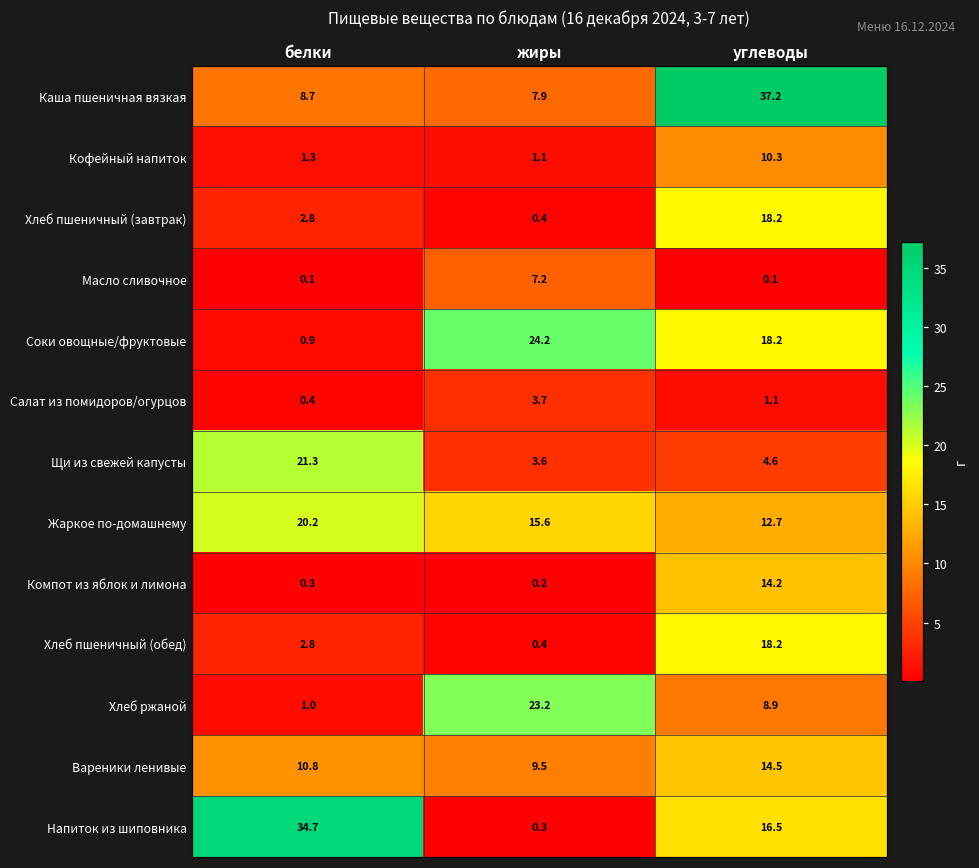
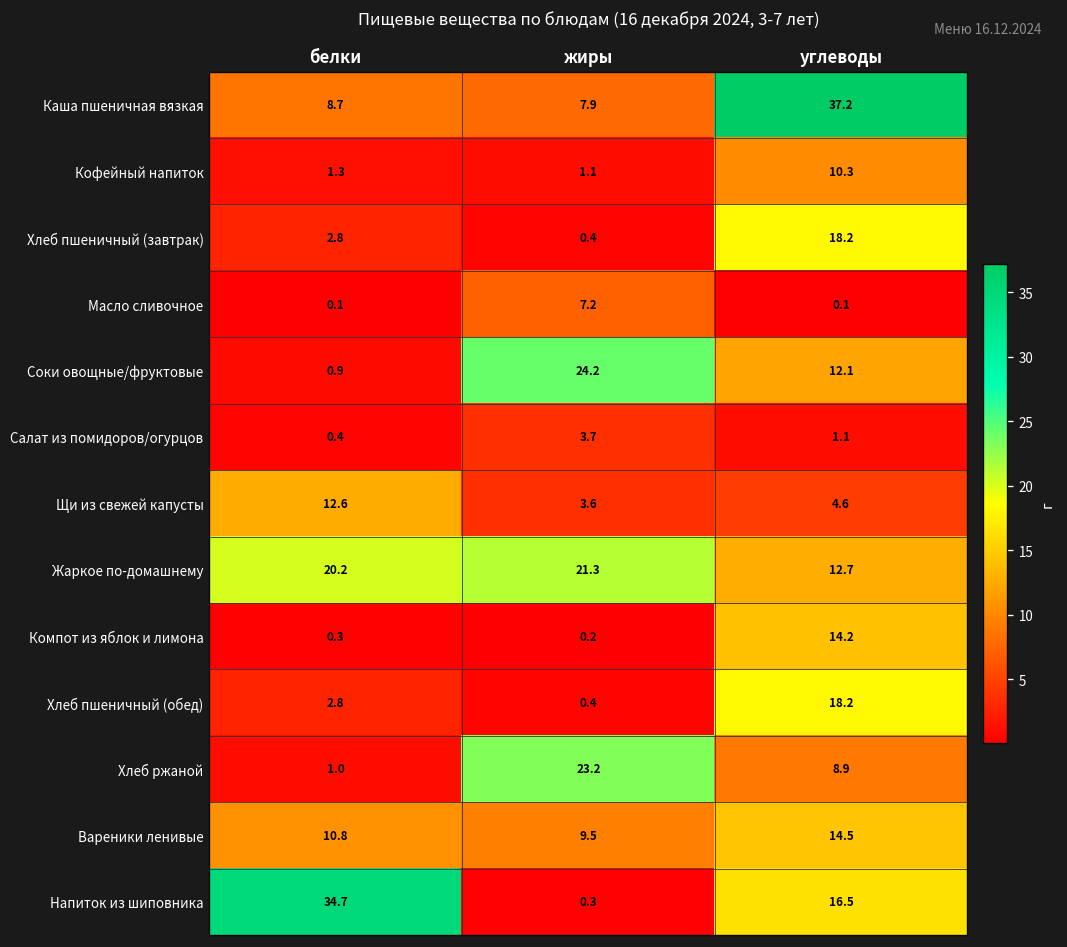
Соки овощные/фруктовые, углеводы: 18.2 -> 12.1
Щи из свежей капусты, белки: 21.3 -> 12.6
Жаркое по-домашнему, жиры: 15.6 -> 21.3
